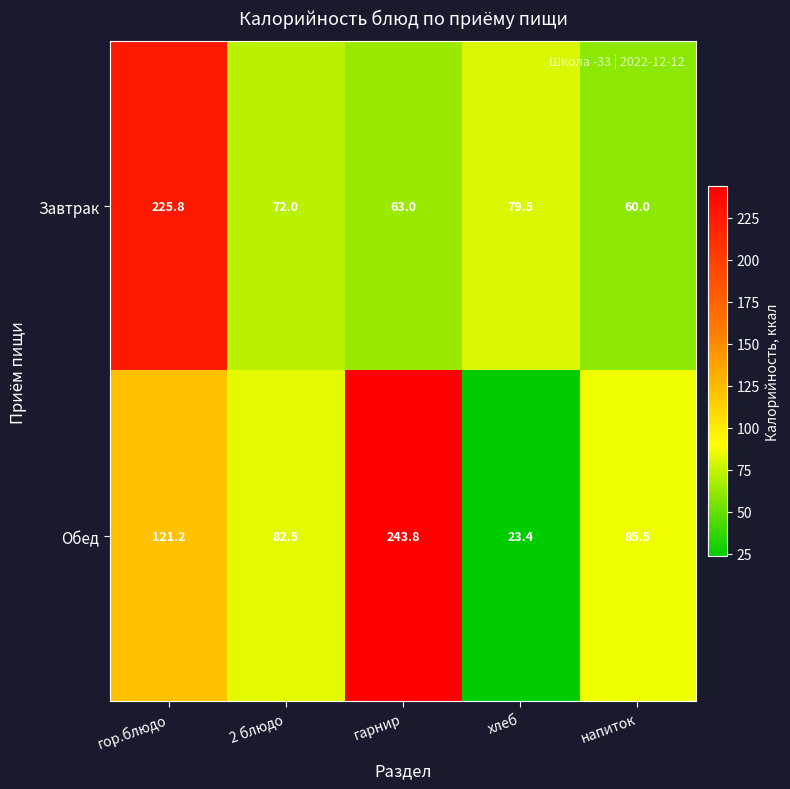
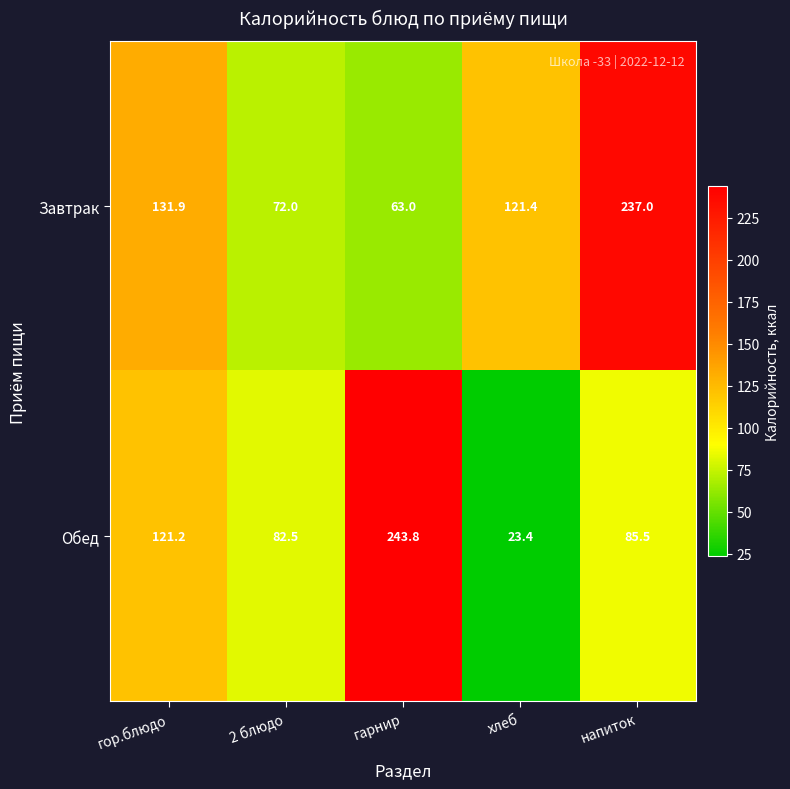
Завтрак, гор.блюдо: 225.8 -> 131.9
Завтрак, хлеб: 79.5 -> 121.4
Завтрак, напиток: 60.0 -> 237.0
